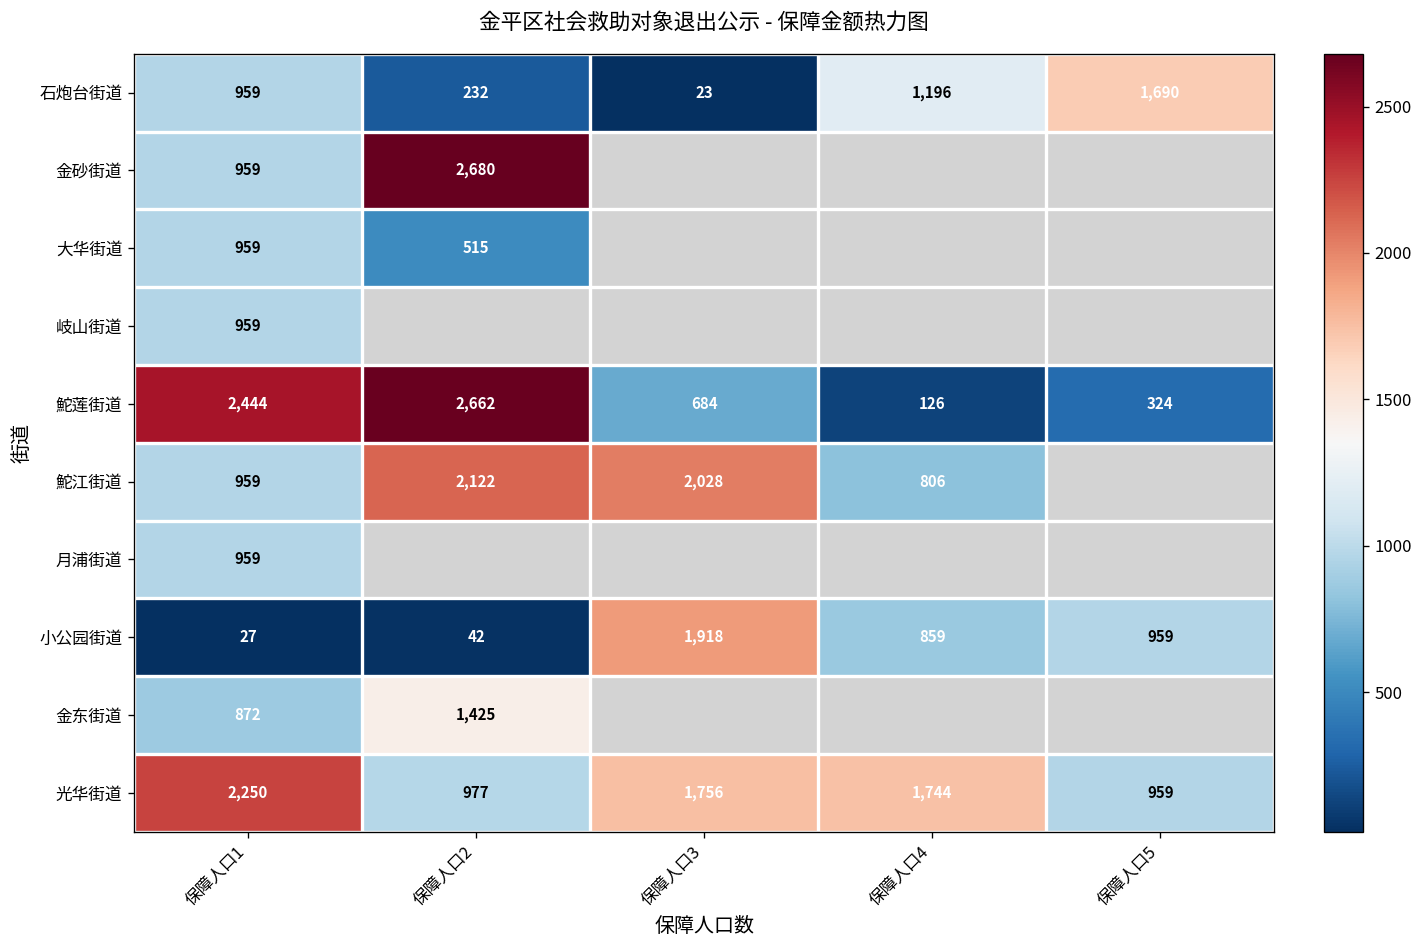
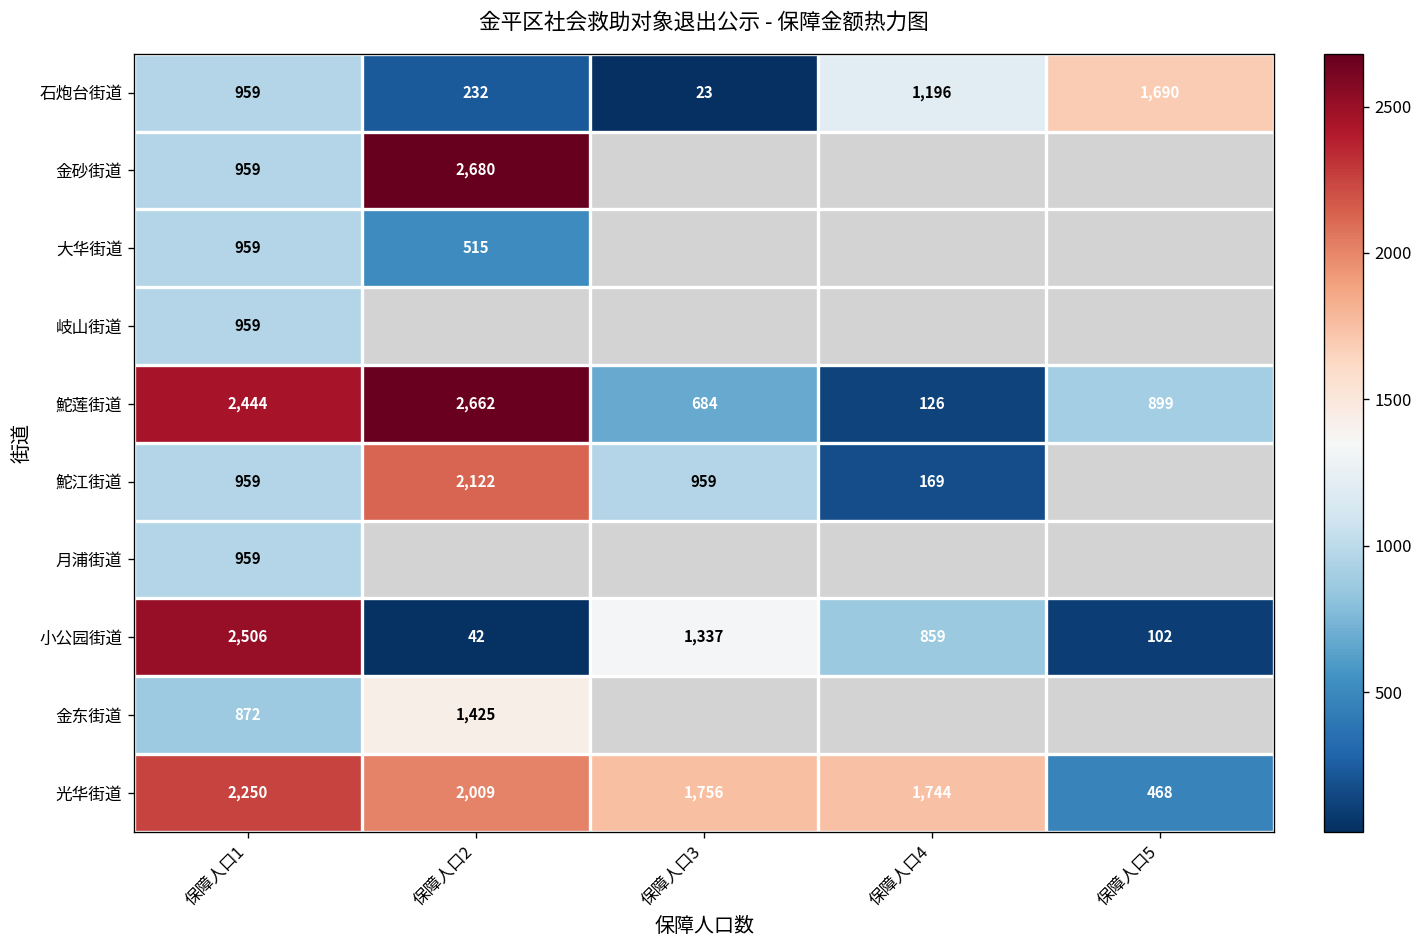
鮀莲街道, 保障人口5: 324 -> 899
鮀江街道, 保障人口3: 2,028 -> 959
鮀江街道, 保障人口4: 806 -> 169
小公园街道, 保障人口1: 27 -> 2,506
小公园街道, 保障人口3: 1,918 -> 1,337
小公园街道, 保障人口5: 959 -> 102
光华街道, 保障人口2: 977 -> 2,009
光华街道, 保障人口5: 959 -> 468
